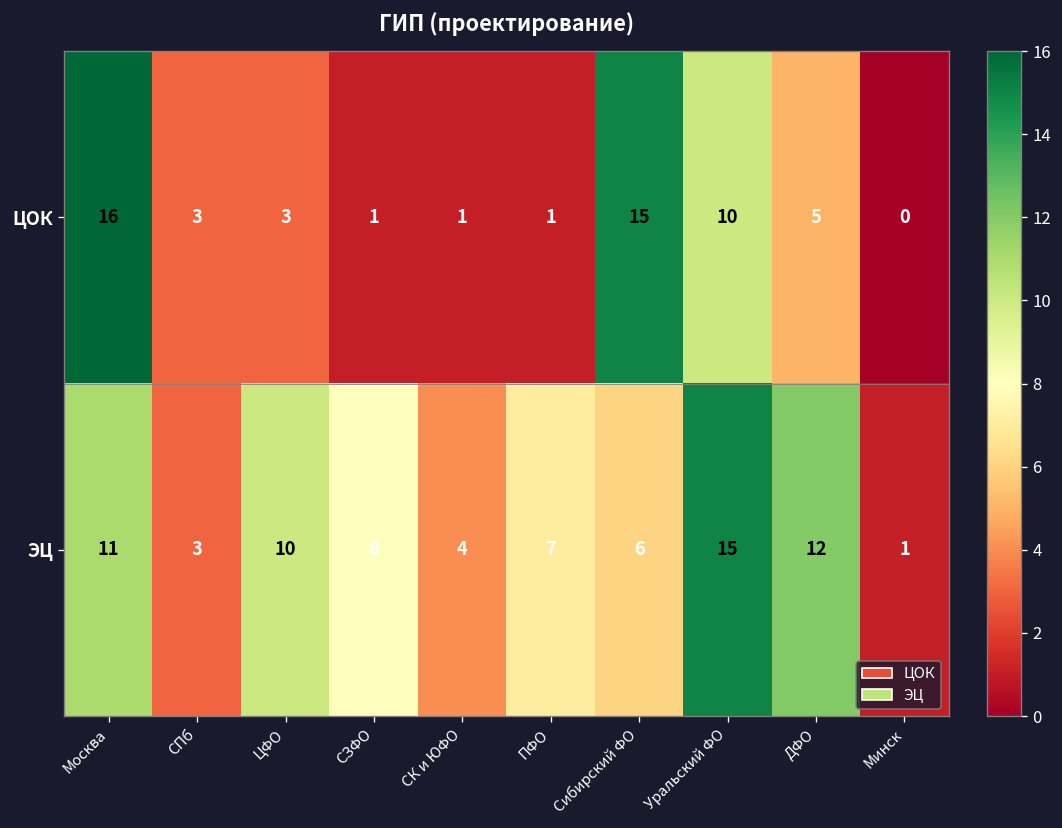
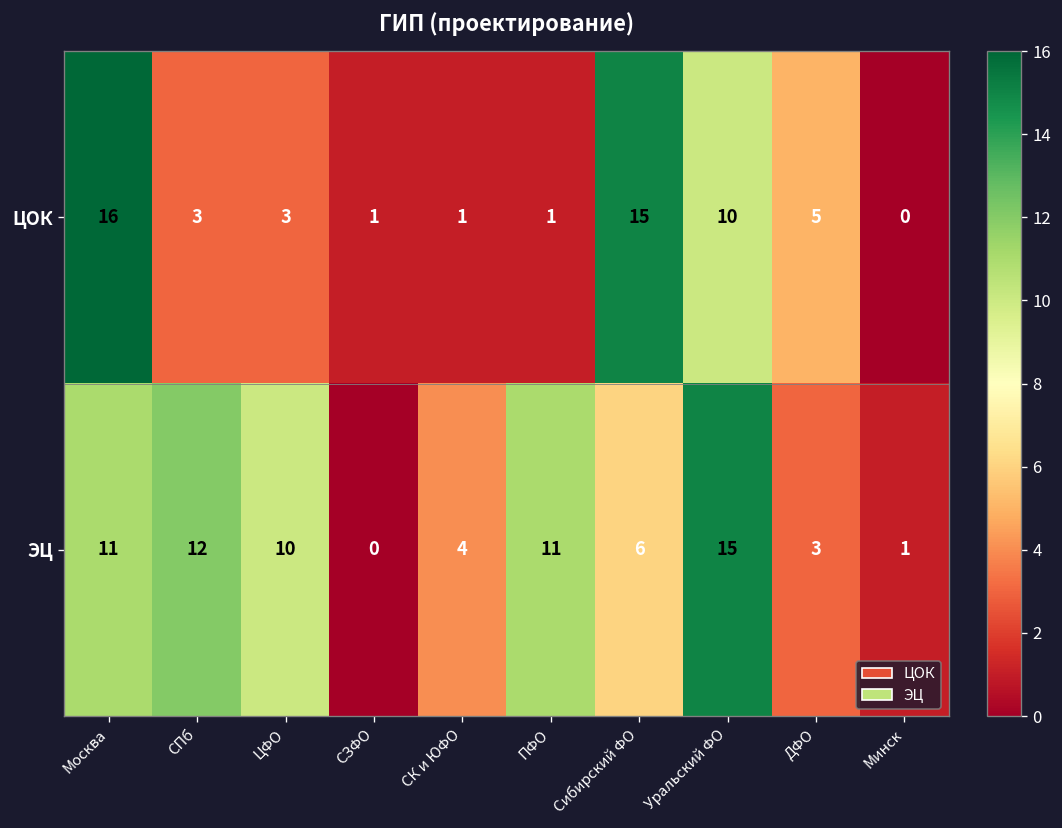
ЭЦ, СПб: 3 -> 12
ЭЦ, СЗФО: 8 -> 0
ЭЦ, ПФО: 7 -> 11
ЭЦ, ДФО: 12 -> 3
